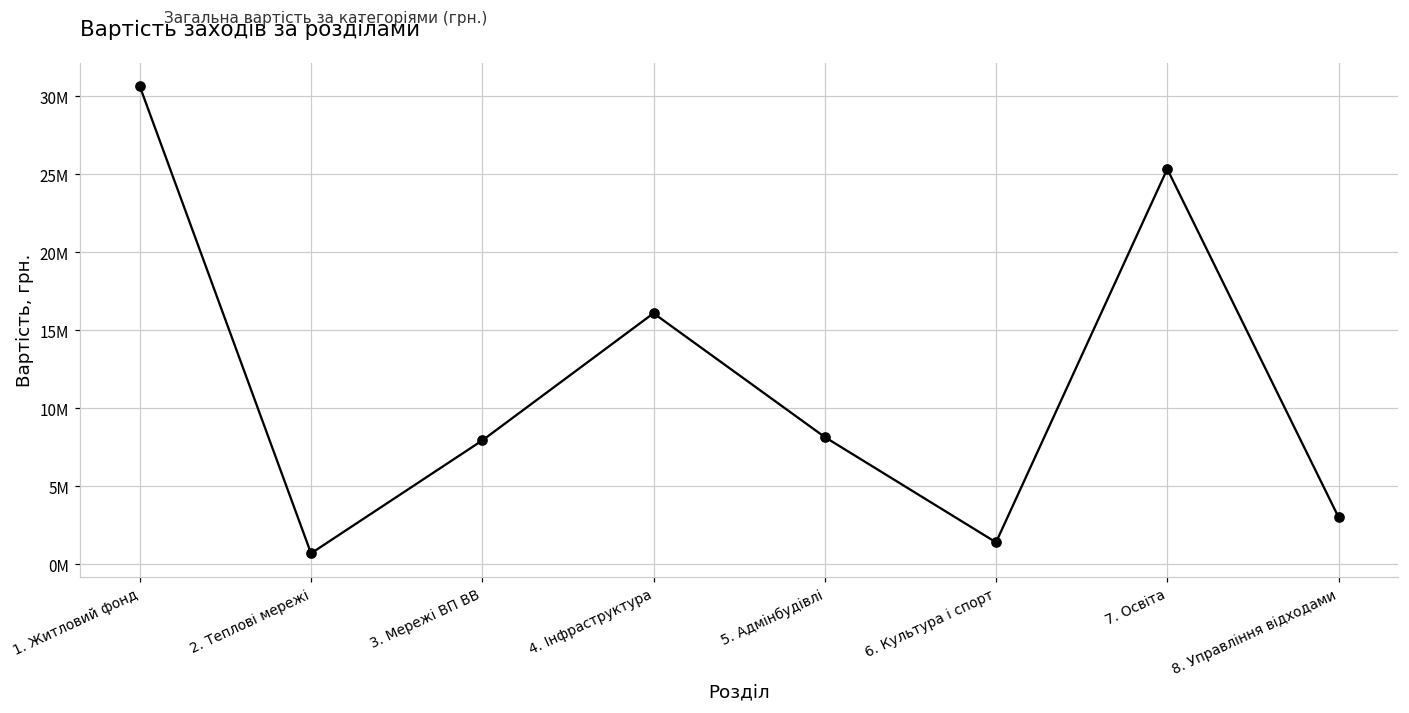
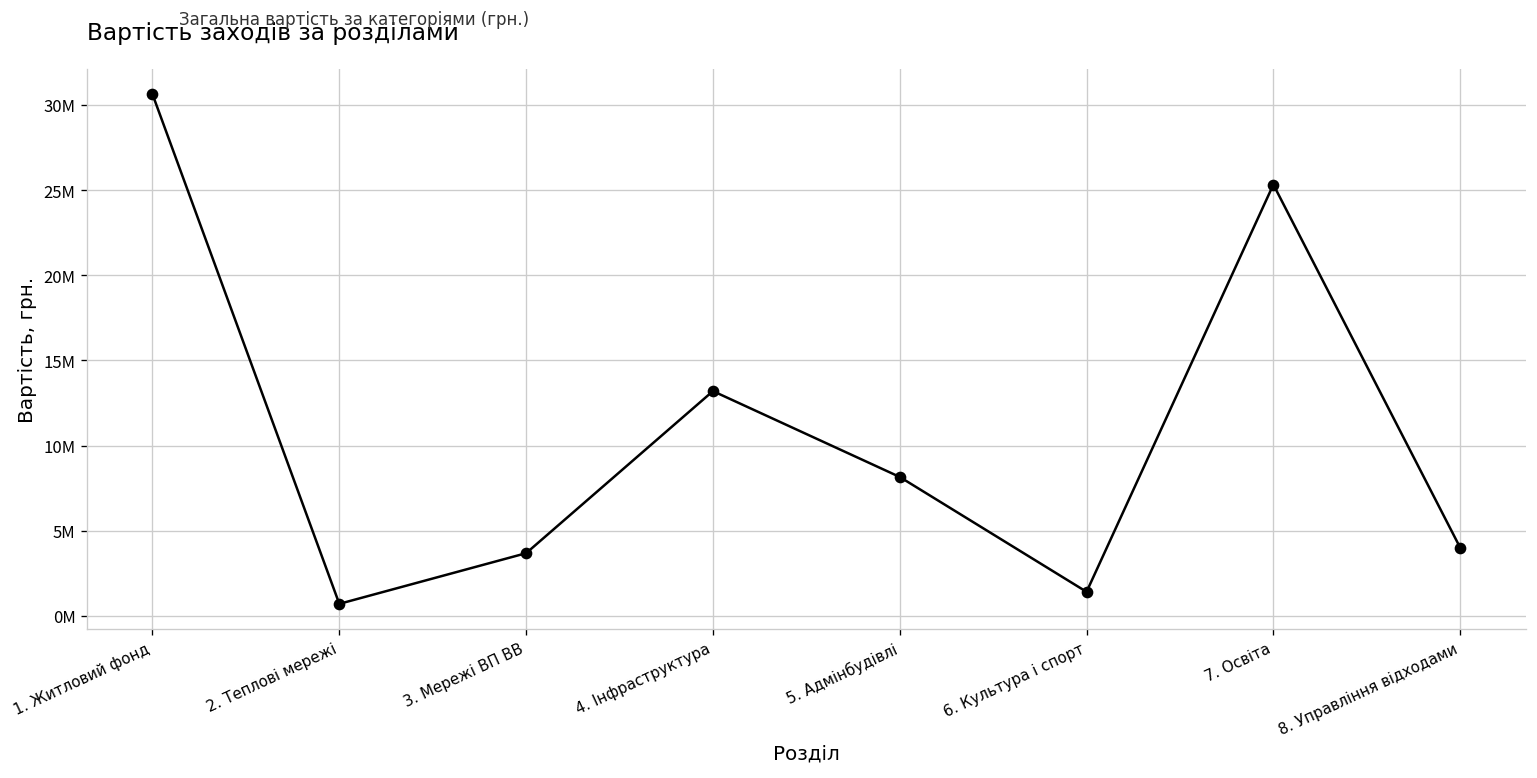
3. Мережі ВП ВВ: 7900000 -> 3700000
4. Інфраструктура: 16100000 -> 13200000
8. Управління відходами: 3000000 -> 4000000
